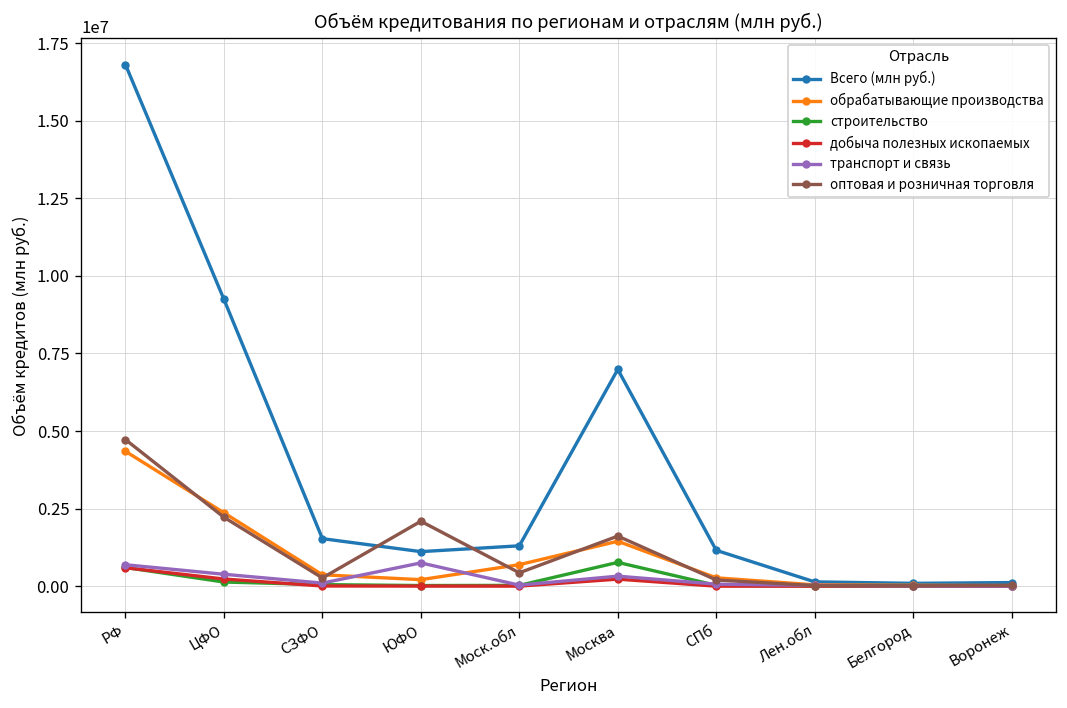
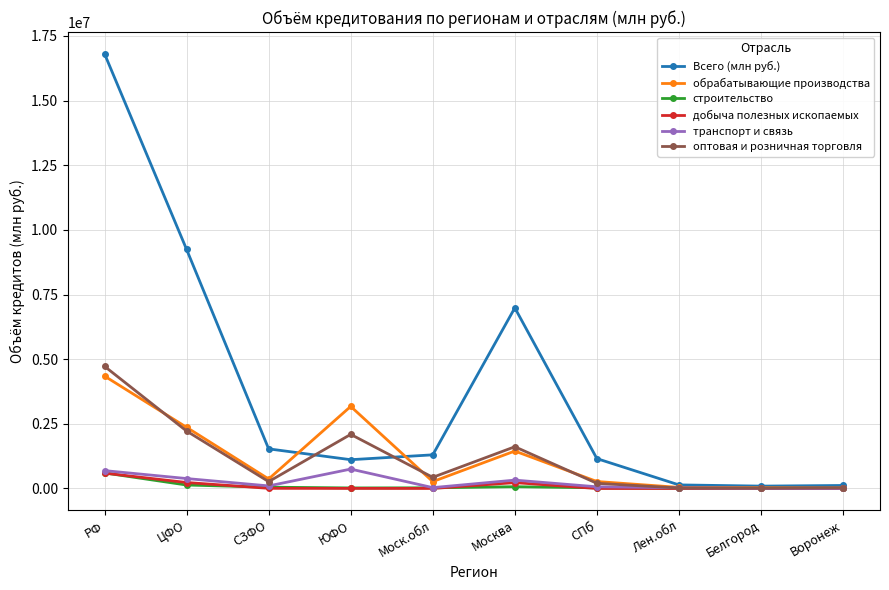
обрабатывающие производства, ЮФО: 200000 -> 3200000
обрабатывающие производства, Моск.обл: 700000 -> 300000
строительство, Москва: 800000 -> 100000
